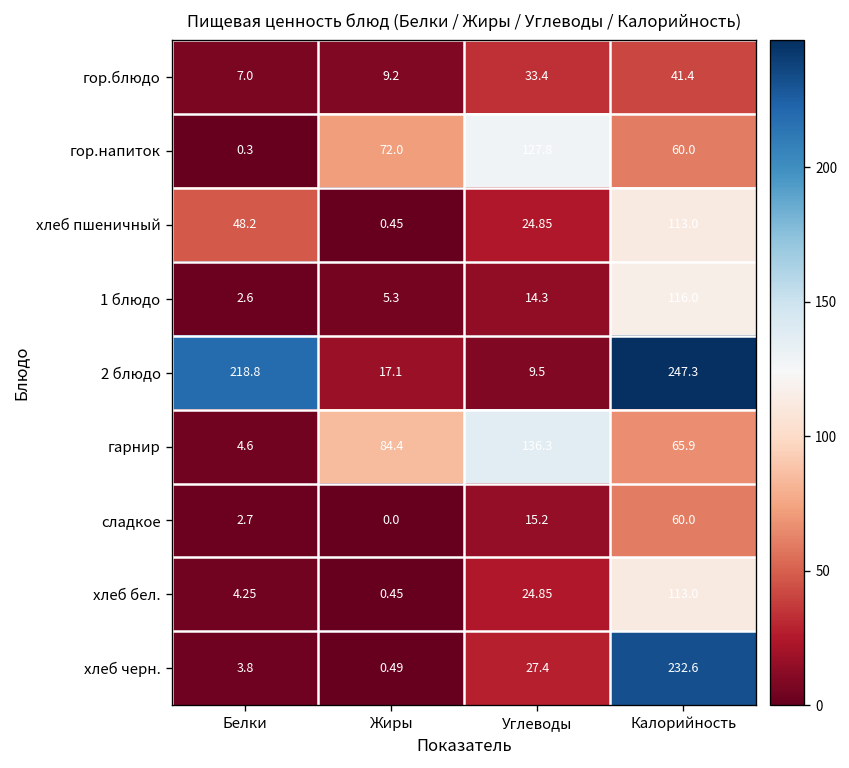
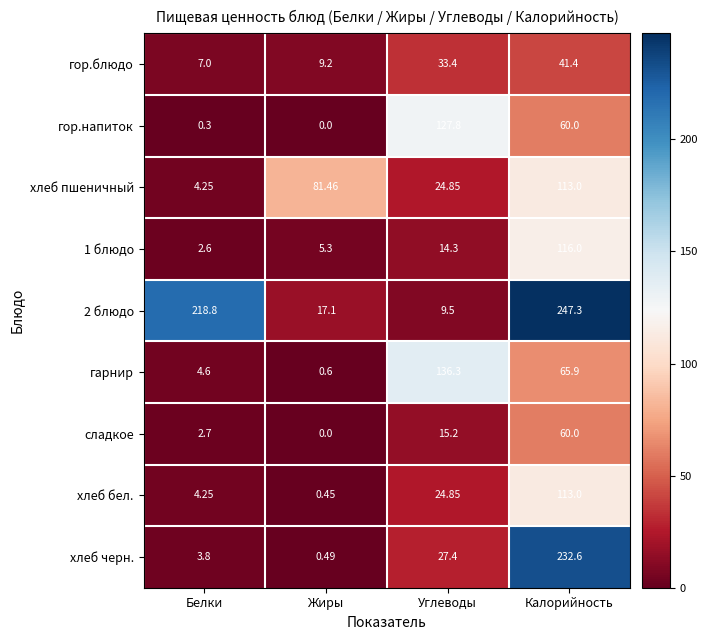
гор.напиток, Жиры: 72.0 -> 0.0
хлеб пшеничный, Белки: 48.2 -> 4.25
хлеб пшеничный, Жиры: 0.45 -> 81.46
гарнир, Жиры: 84.4 -> 0.6
